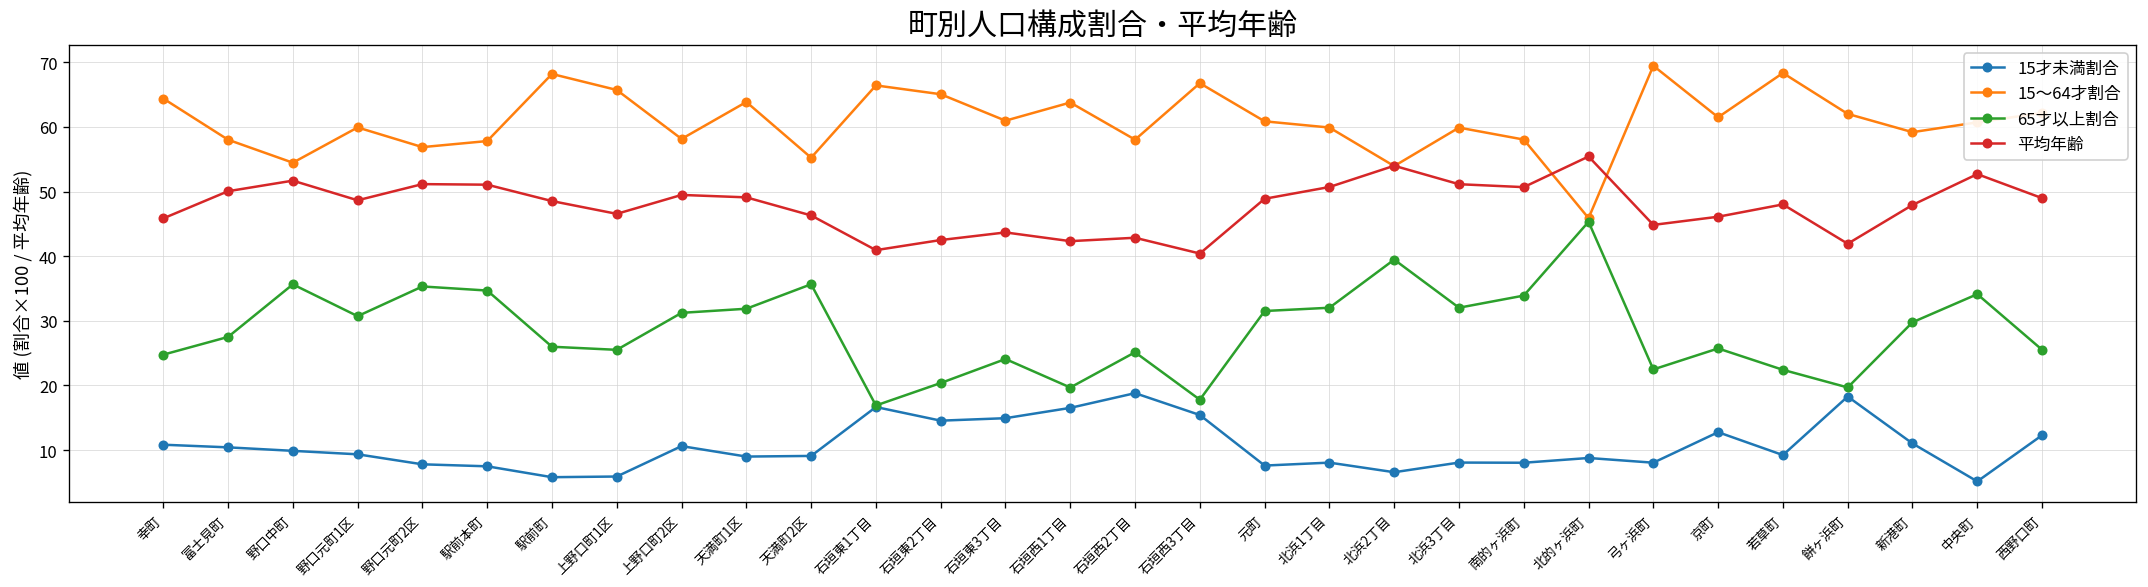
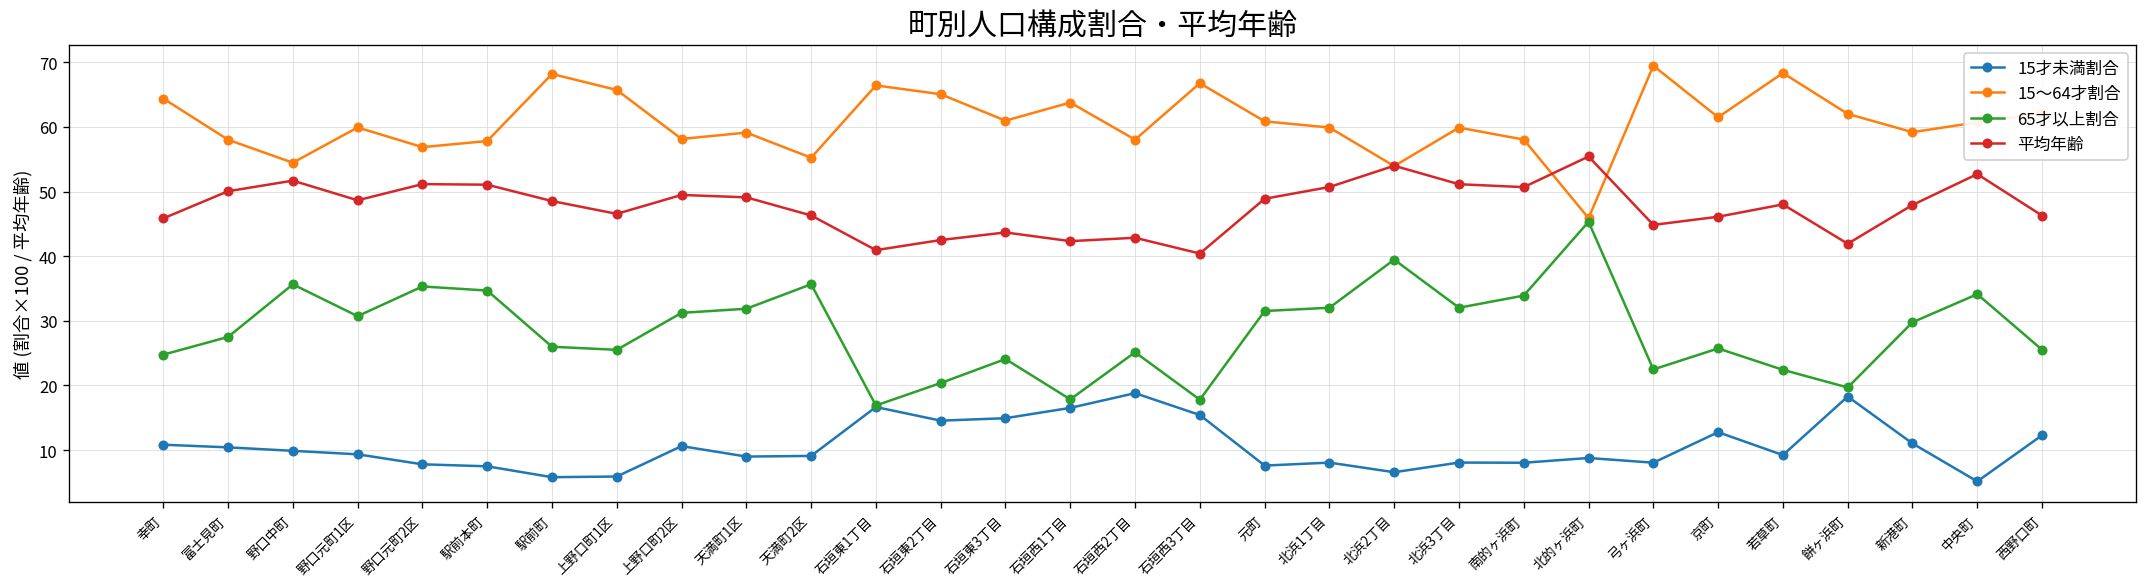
15～64才割合, 天満町1区: 64 -> 59
65才以上割合, 石垣西1丁目: 20 -> 18
平均年齢, 西野口町: 49 -> 46
